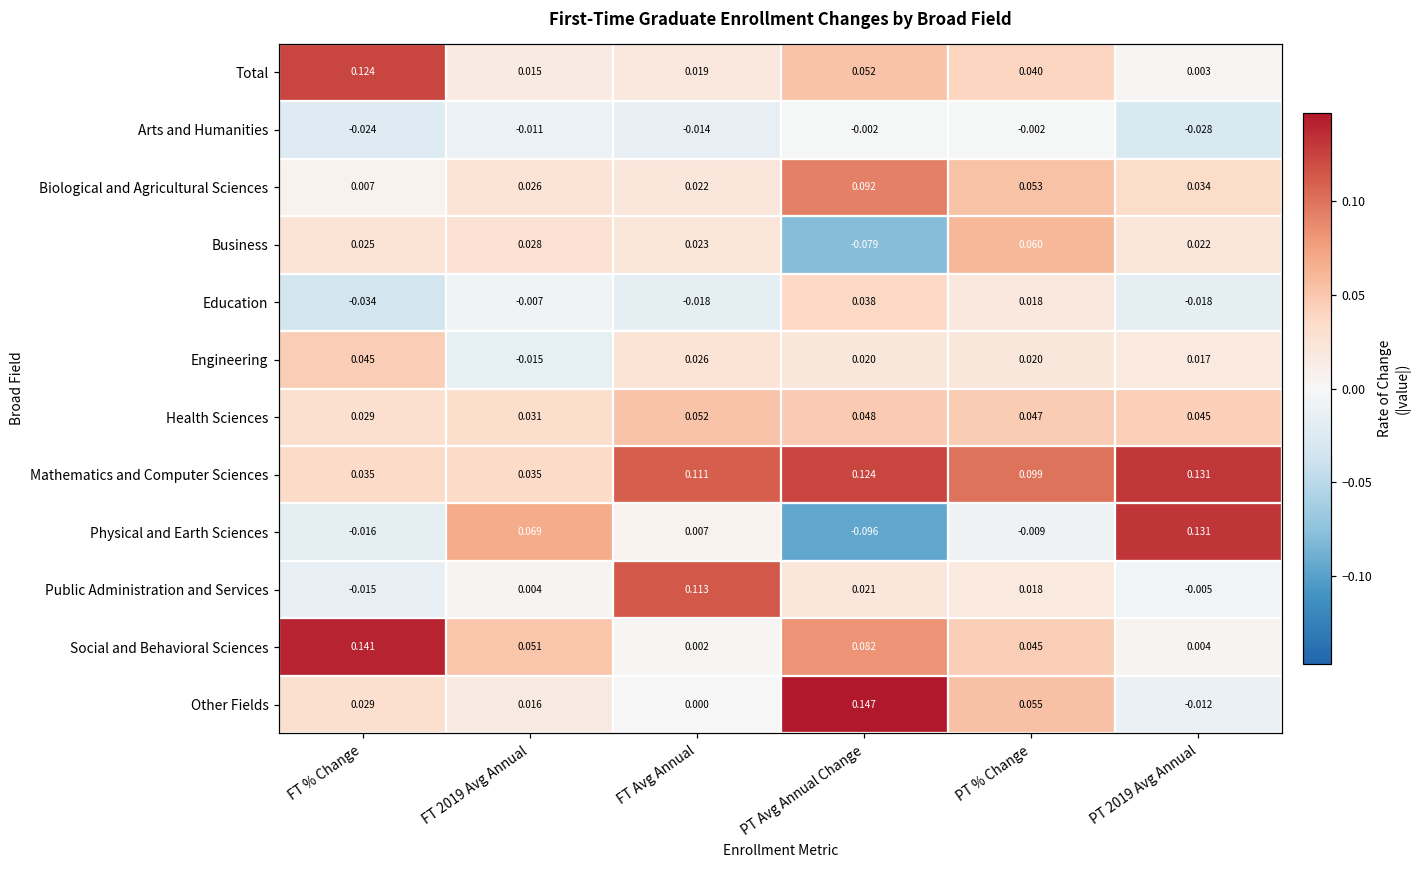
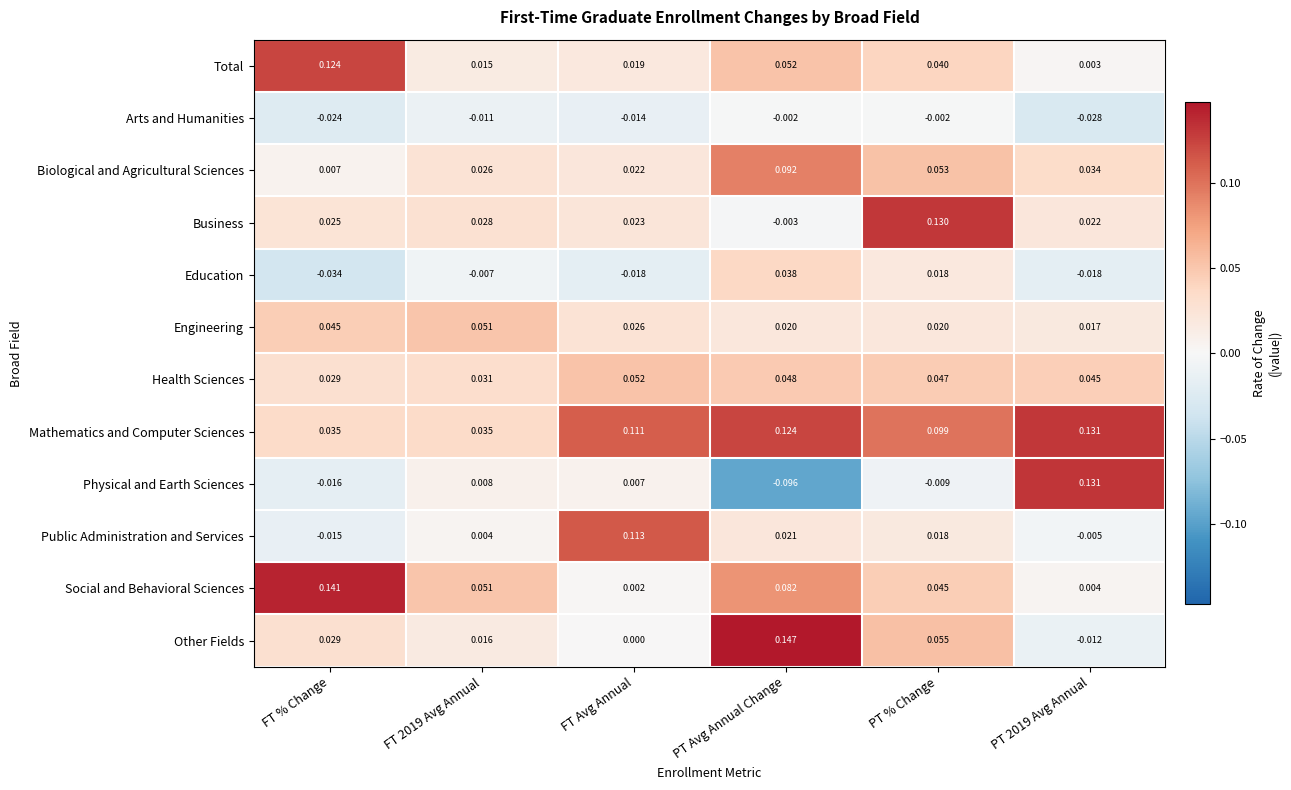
Business, PT Avg Annual Change: -0.079 -> -0.003
Business, PT % Change: 0.060 -> 0.130
Engineering, FT 2019 Avg Annual: -0.015 -> 0.051
Physical and Earth Sciences, FT 2019 Avg Annual: 0.069 -> 0.008
